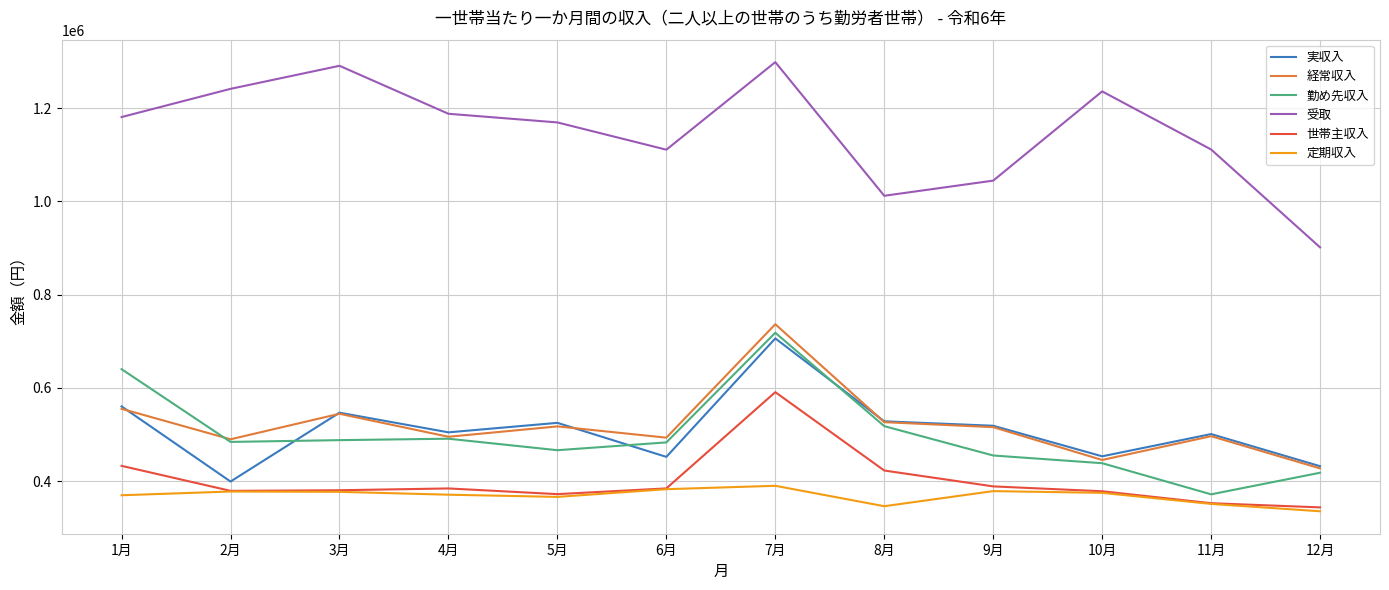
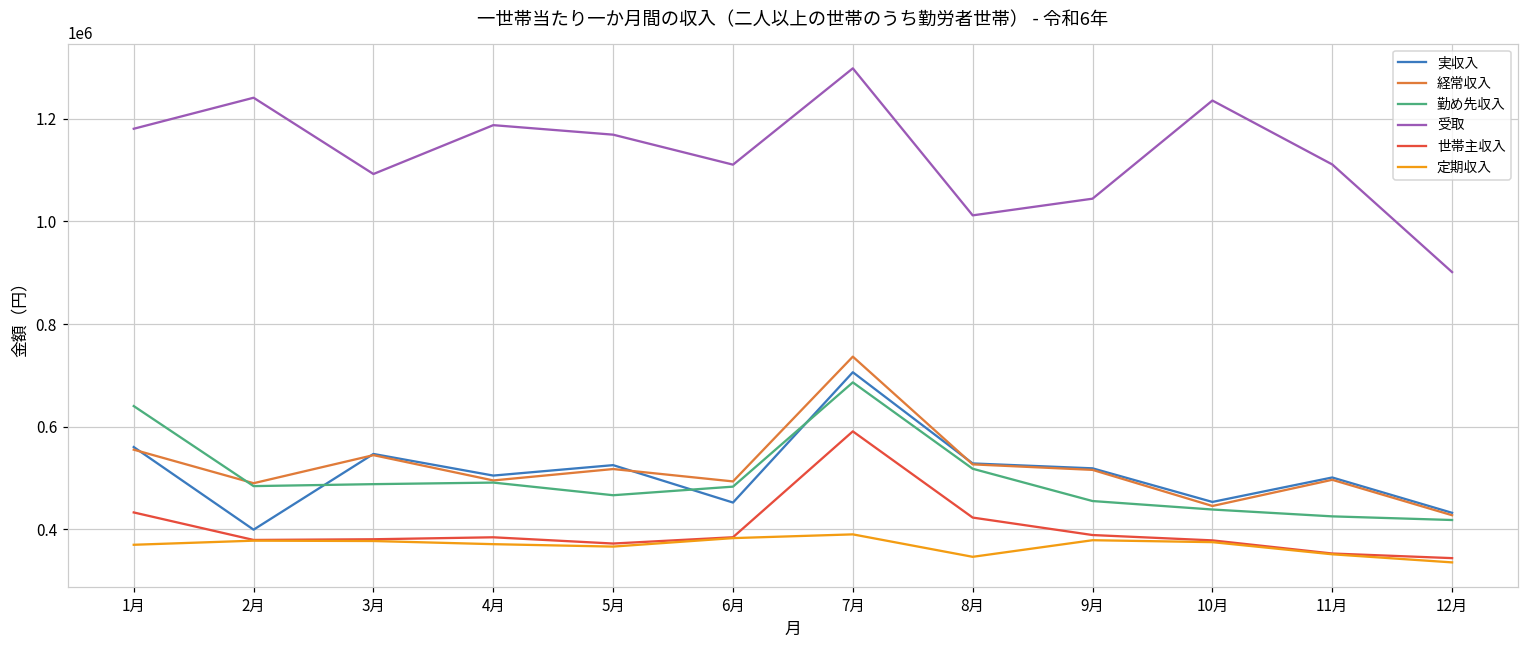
受取, 3月: 1290000 -> 1090000
勤め先収入, 7月: 720000 -> 690000
勤め先収入, 11月: 370000 -> 430000
